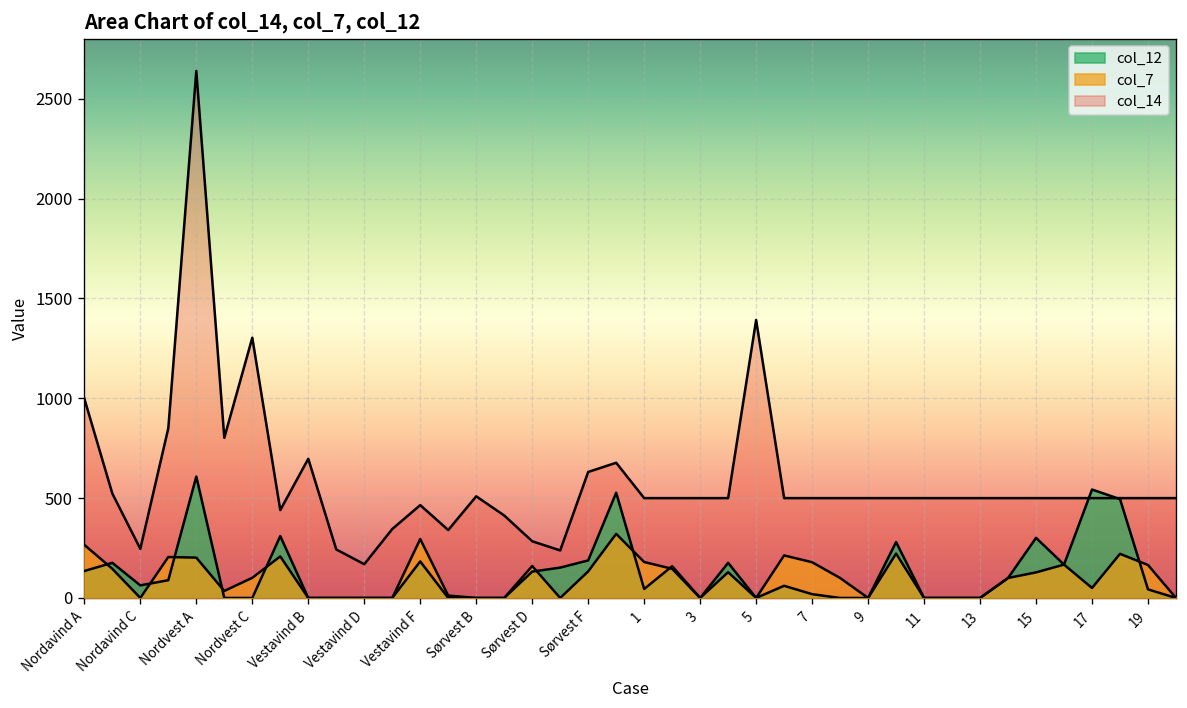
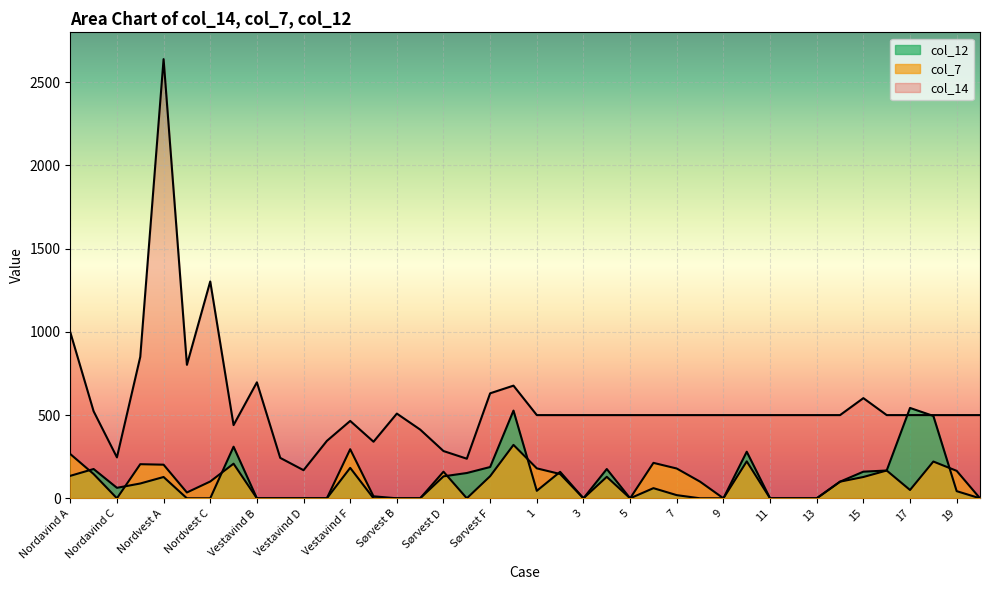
col_12, Nordvest A: 610 -> 130
col_14, 5: 1390 -> 500
col_12, 15: 300 -> 160
col_14, 15: 500 -> 600
